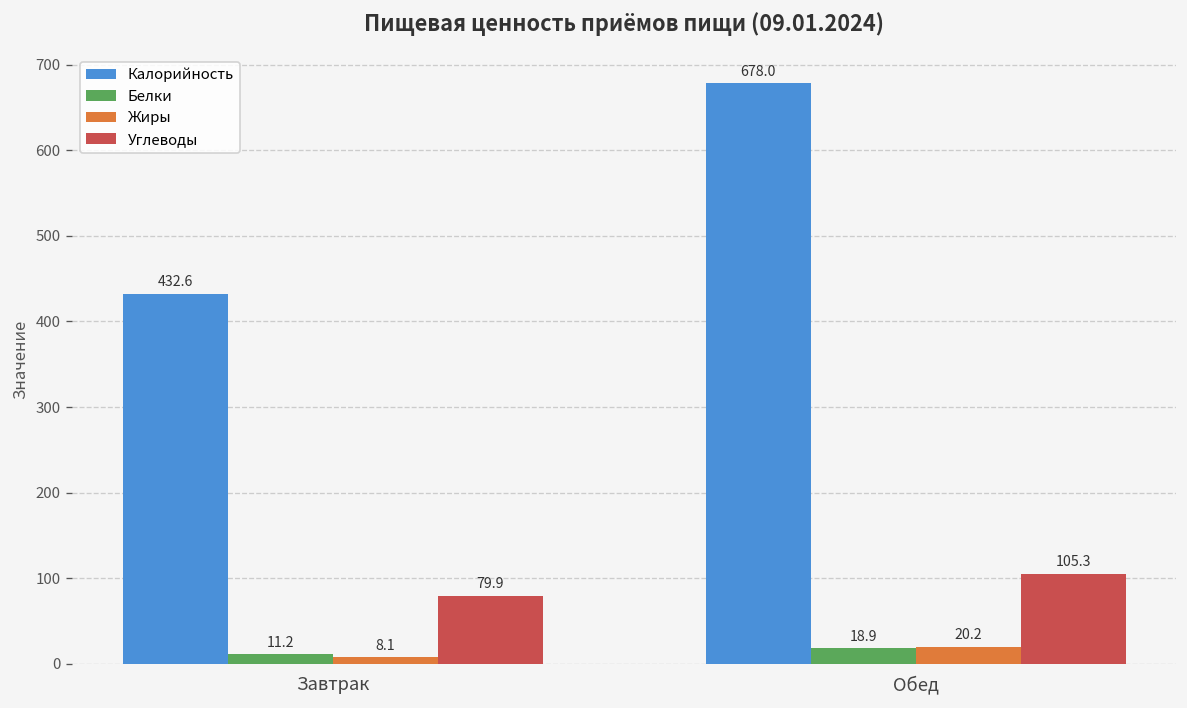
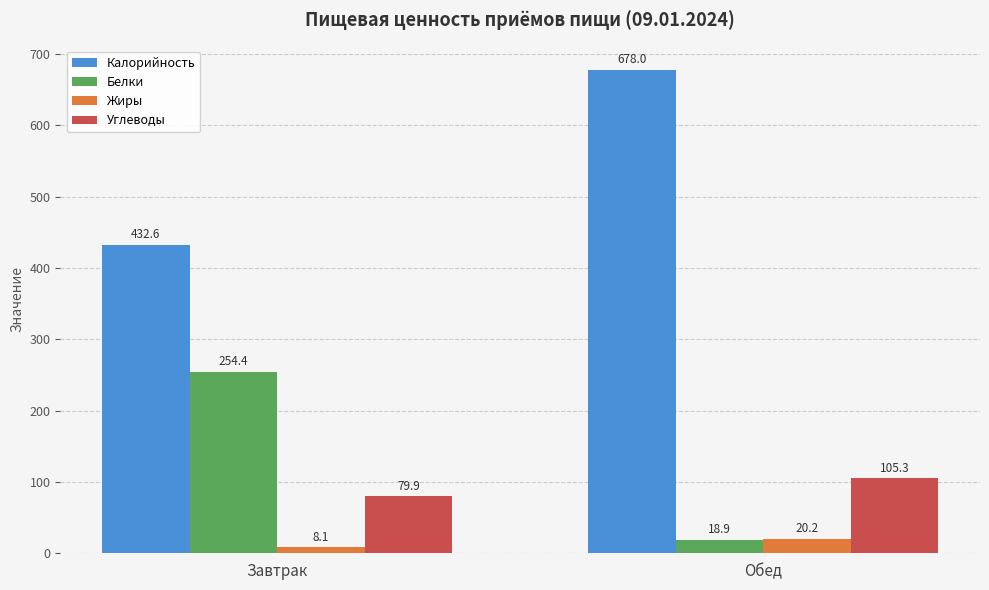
Белки, Завтрак: 11.2 -> 254.4
